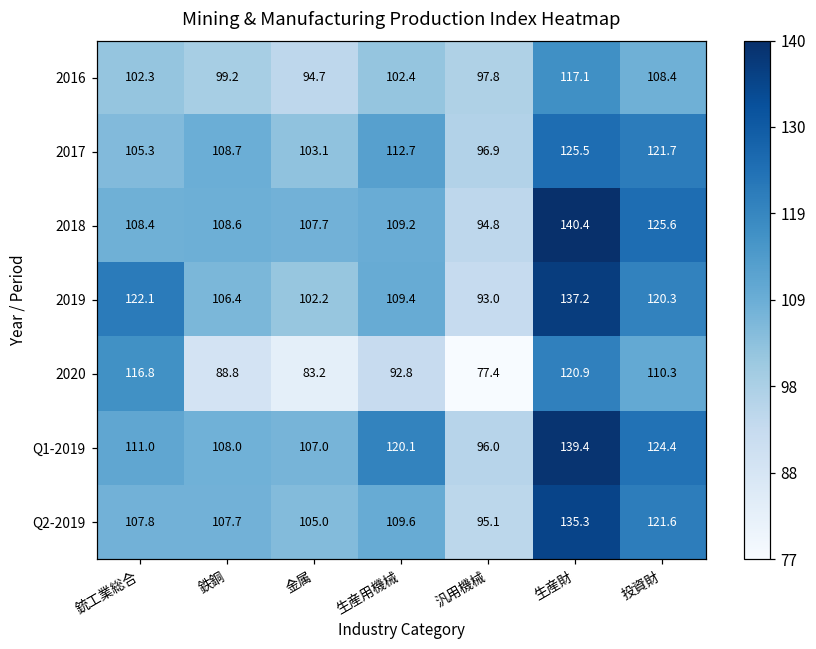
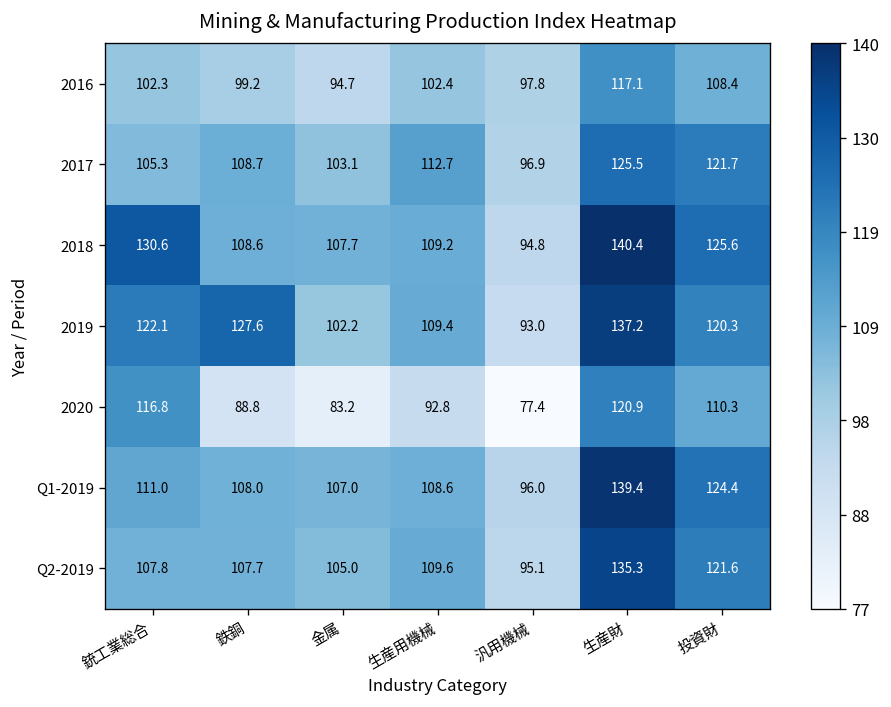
2018, 銃工業総合: 108.4 -> 130.6
2019, 鉄銅: 106.4 -> 127.6
Q1-2019, 生産用機械: 120.1 -> 108.6
